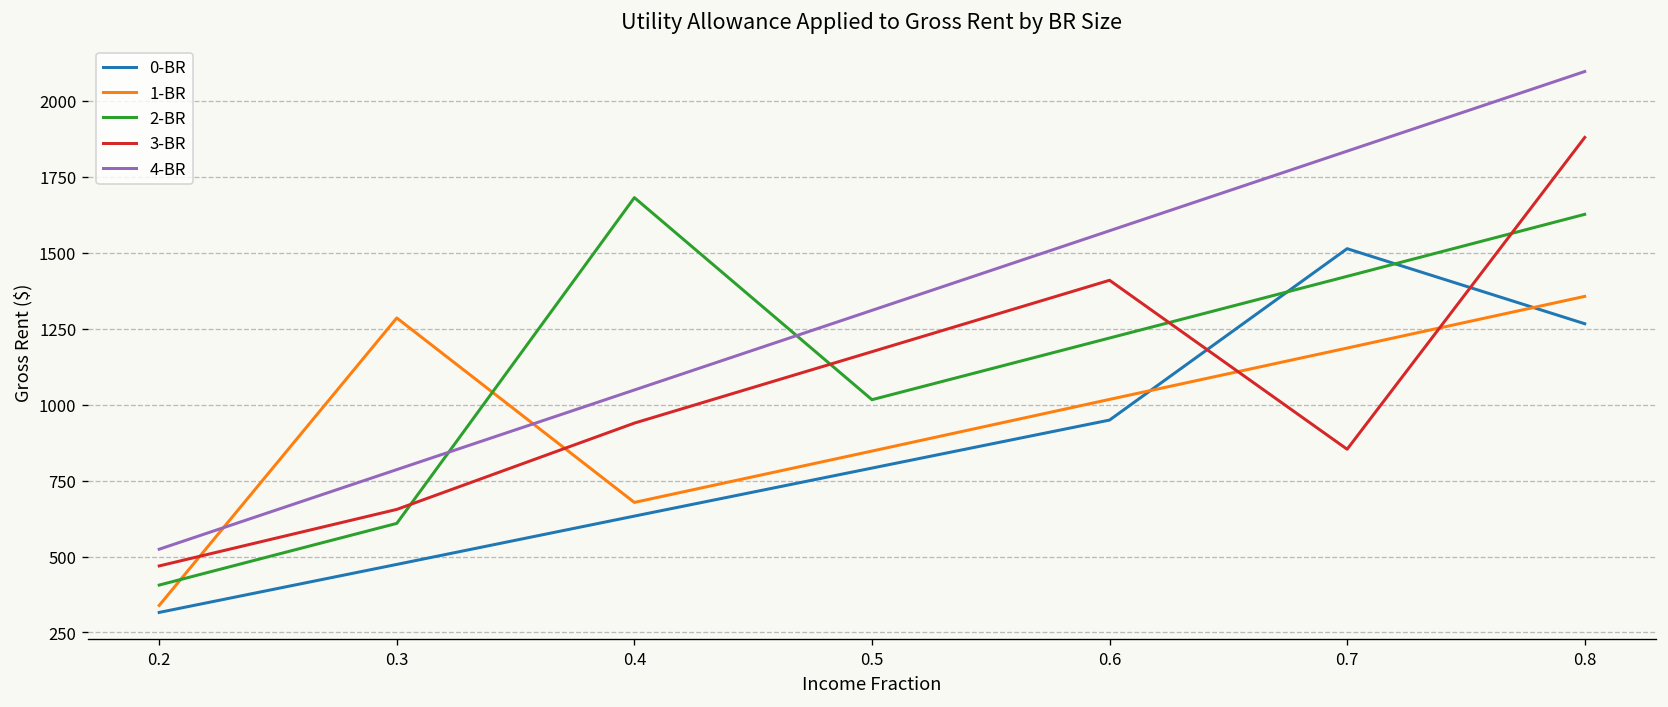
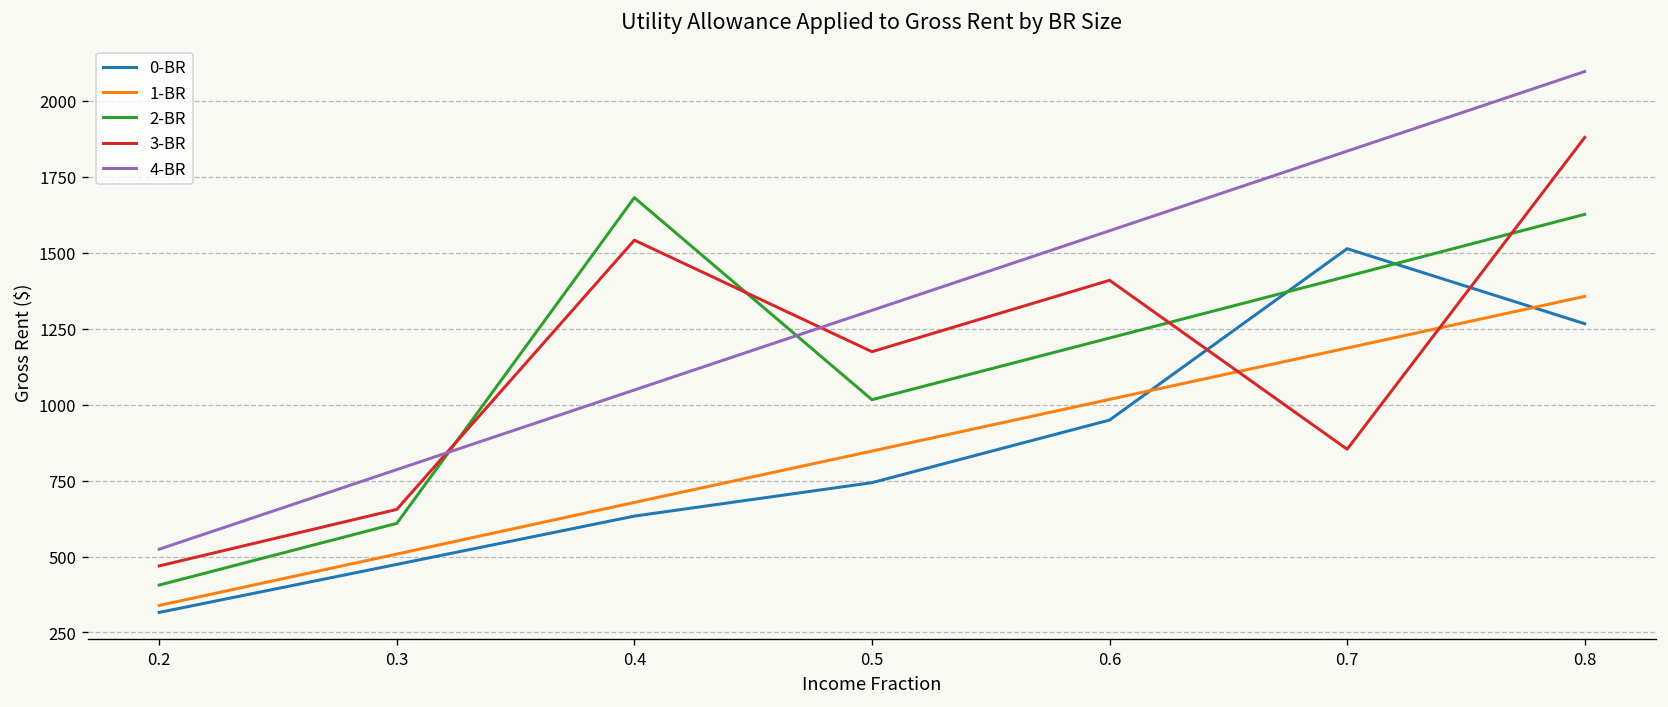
1-BR, 0.3: 1290 -> 510
3-BR, 0.4: 940 -> 1540
0-BR, 0.5: 790 -> 740
